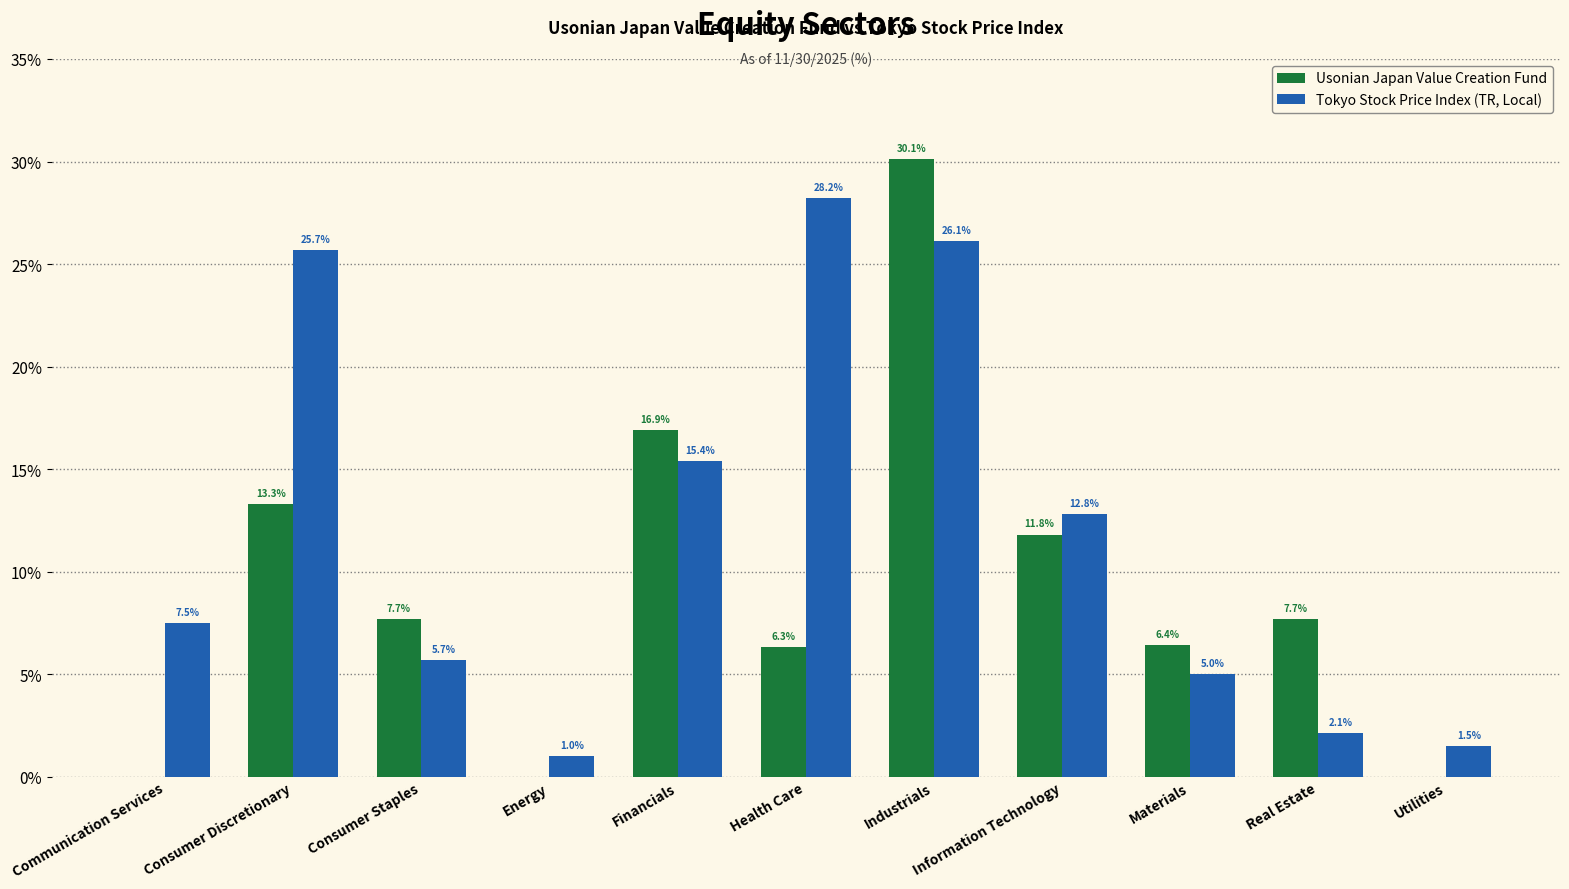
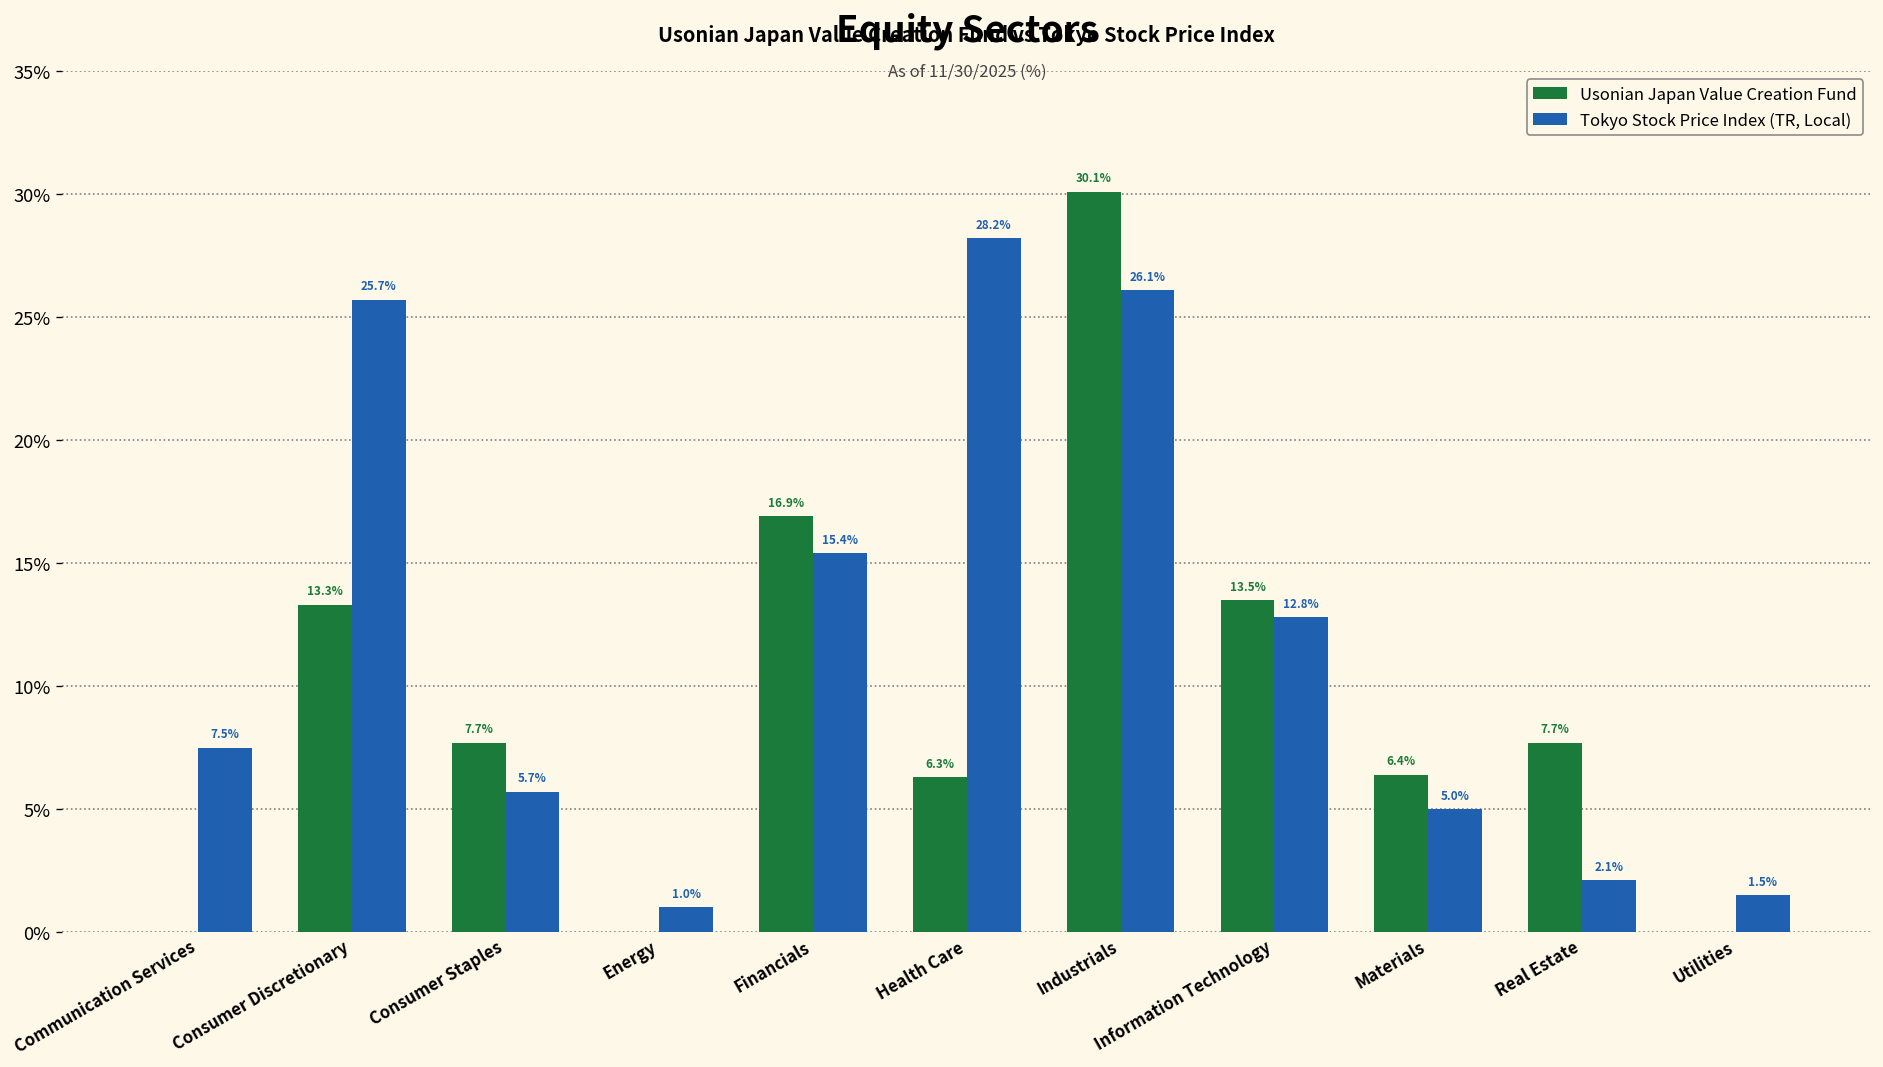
Usonian Japan Value Creation Fund, Information Technology: 11.8% -> 13.5%
